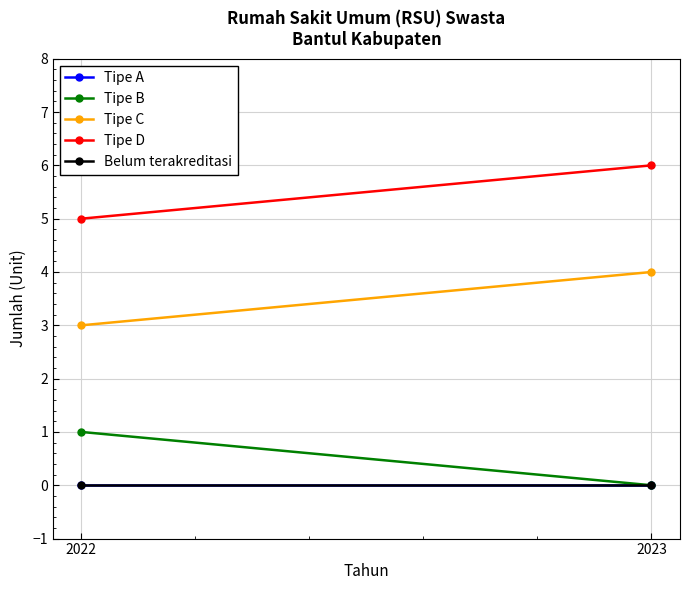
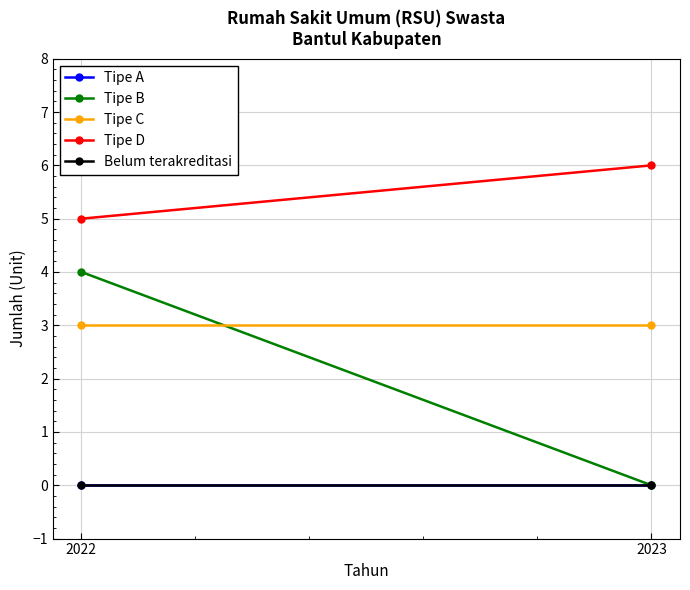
Tipe B, 2022: 1 -> 4
Tipe C, 2023: 4 -> 3
